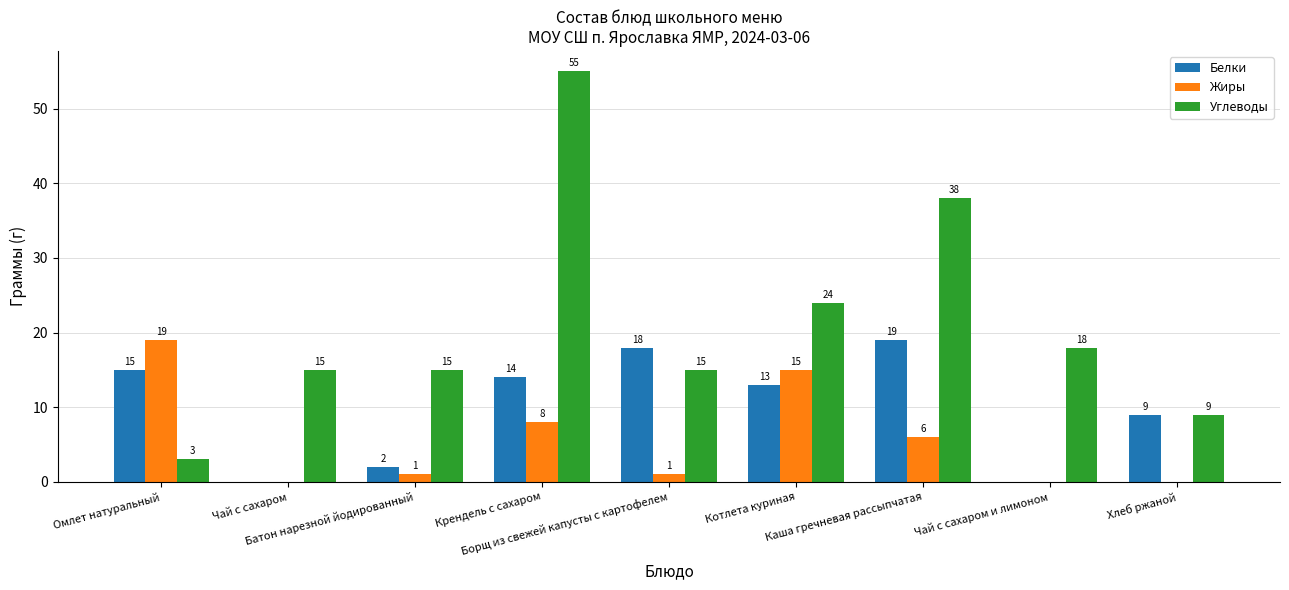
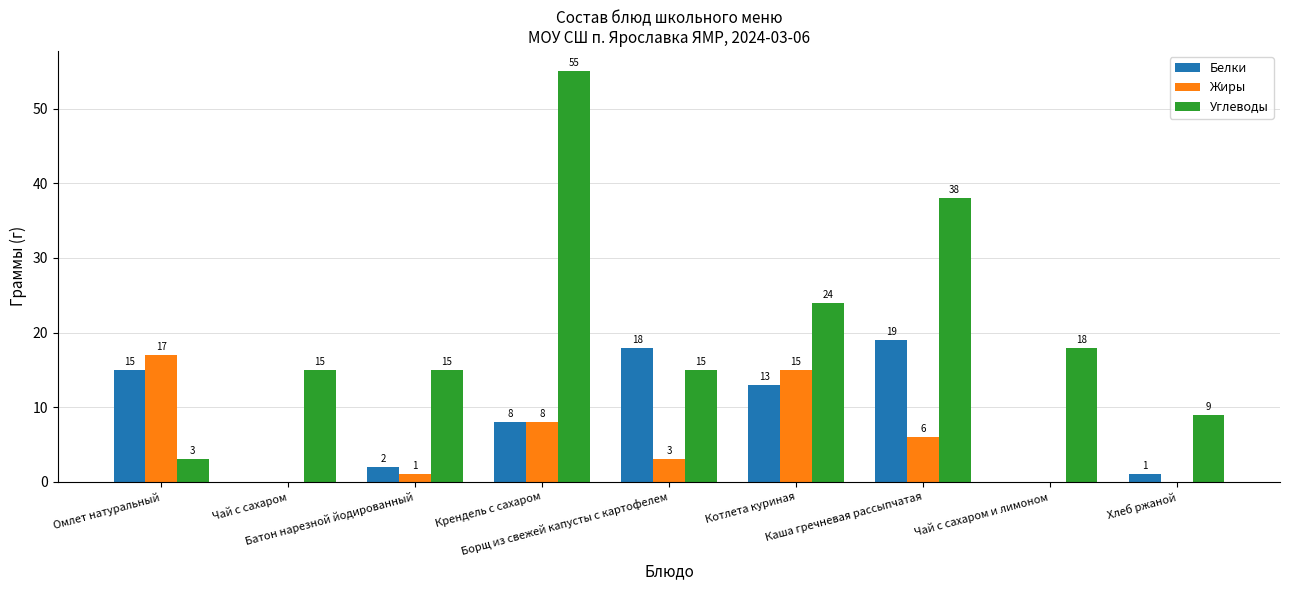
Жиры, Омлет натуральный: 19 -> 17
Белки, Крендель с сахаром: 14 -> 8
Жиры, Борщ из свежей капусты с картофелем: 1 -> 3
Белки, Хлеб ржаной: 9 -> 1
